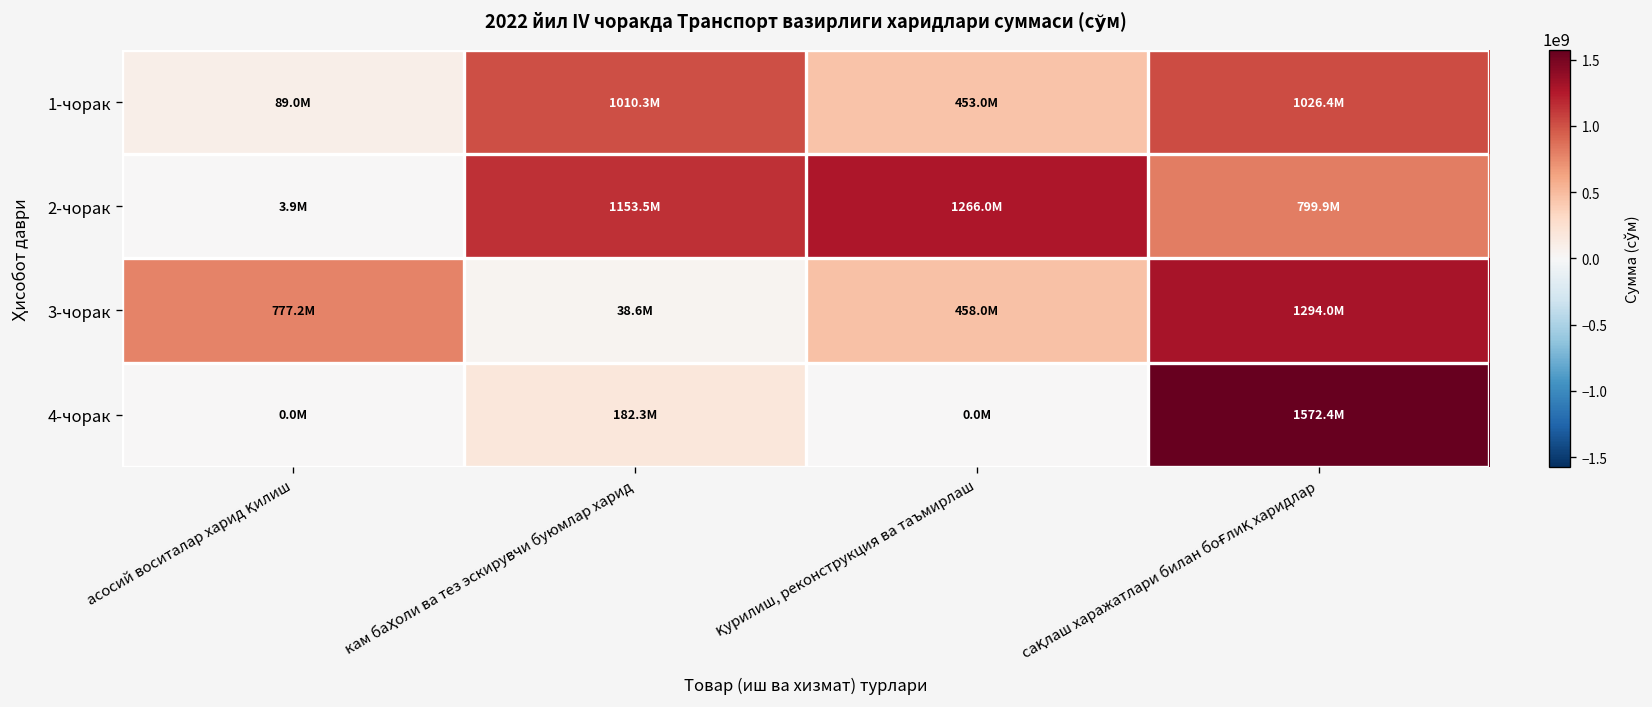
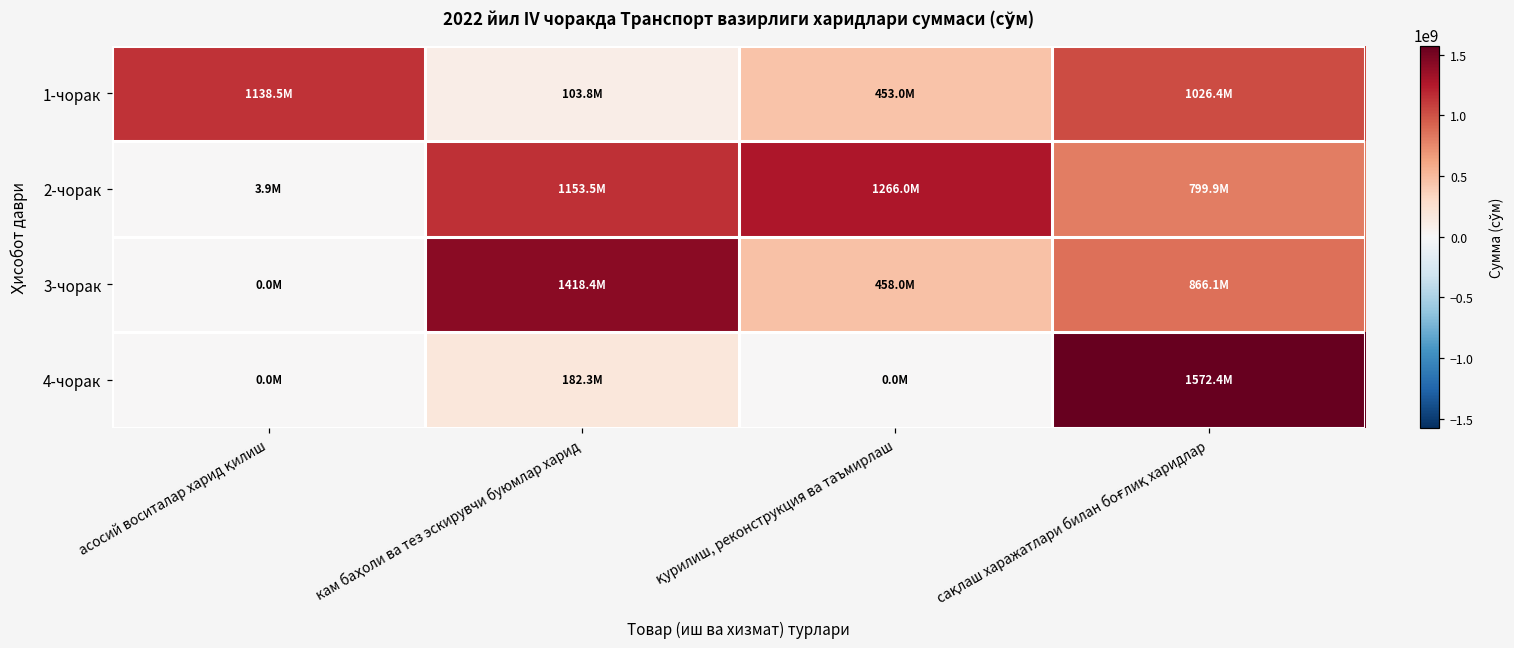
1-чорак, асосий воситалар харид қилиш: 89.0M -> 1138.5M
1-чорак, кам баҳоли ва тез эскирувчи буюмлар харид: 1010.3M -> 103.8M
3-чорак, асосий воситалар харид қилиш: 777.2M -> 0.0M
3-чорак, кам баҳоли ва тез эскирувчи буюмлар харид: 38.6M -> 1418.4M
3-чорак, сақлаш харажатлари билан боғлиқ харидлар: 1294.0M -> 866.1M
